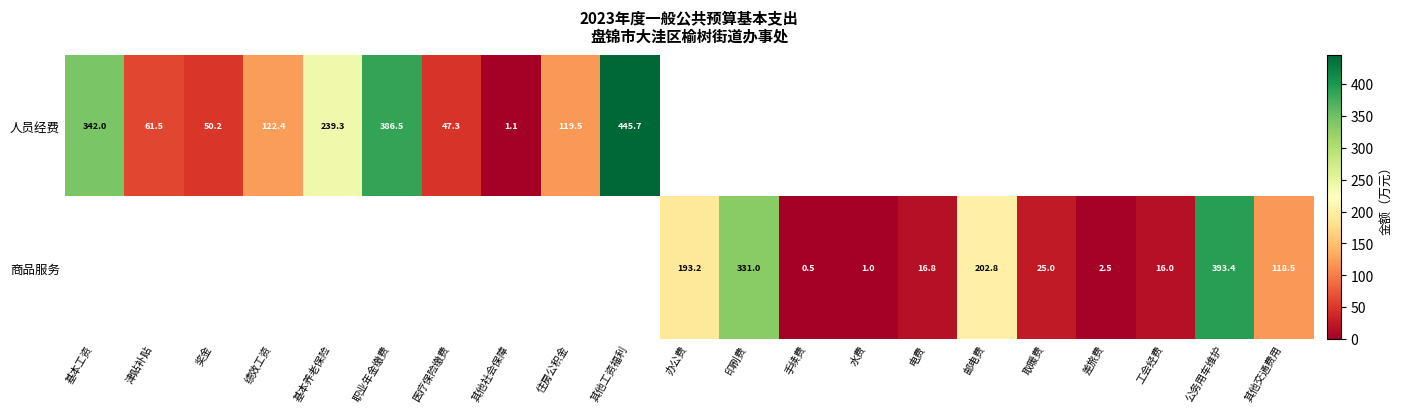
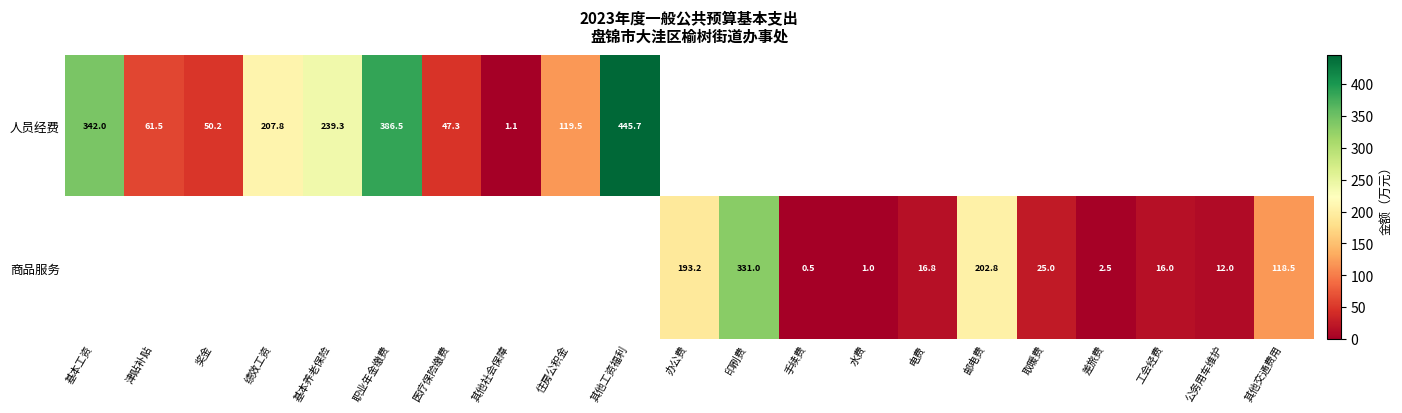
人员经费, 绩效工资: 122.4 -> 207.8
商品服务, 公务用车维护: 393.4 -> 12.0
